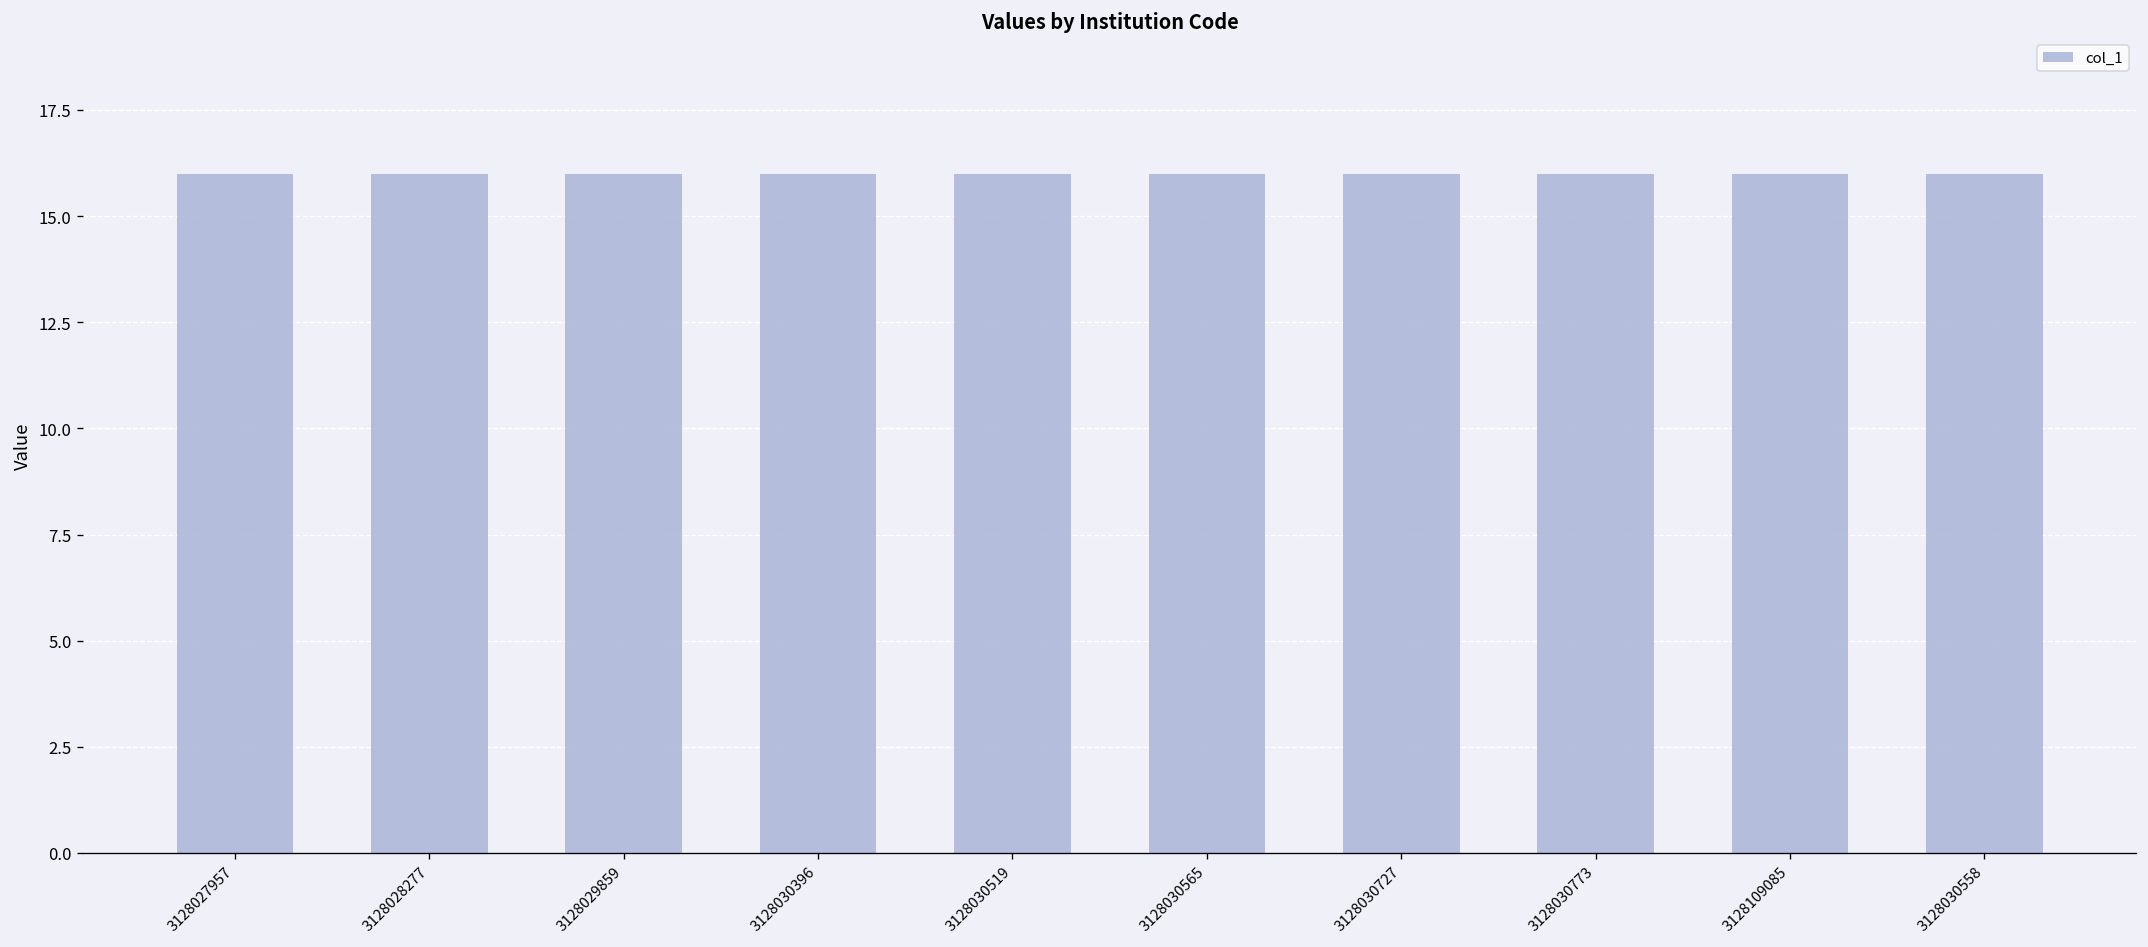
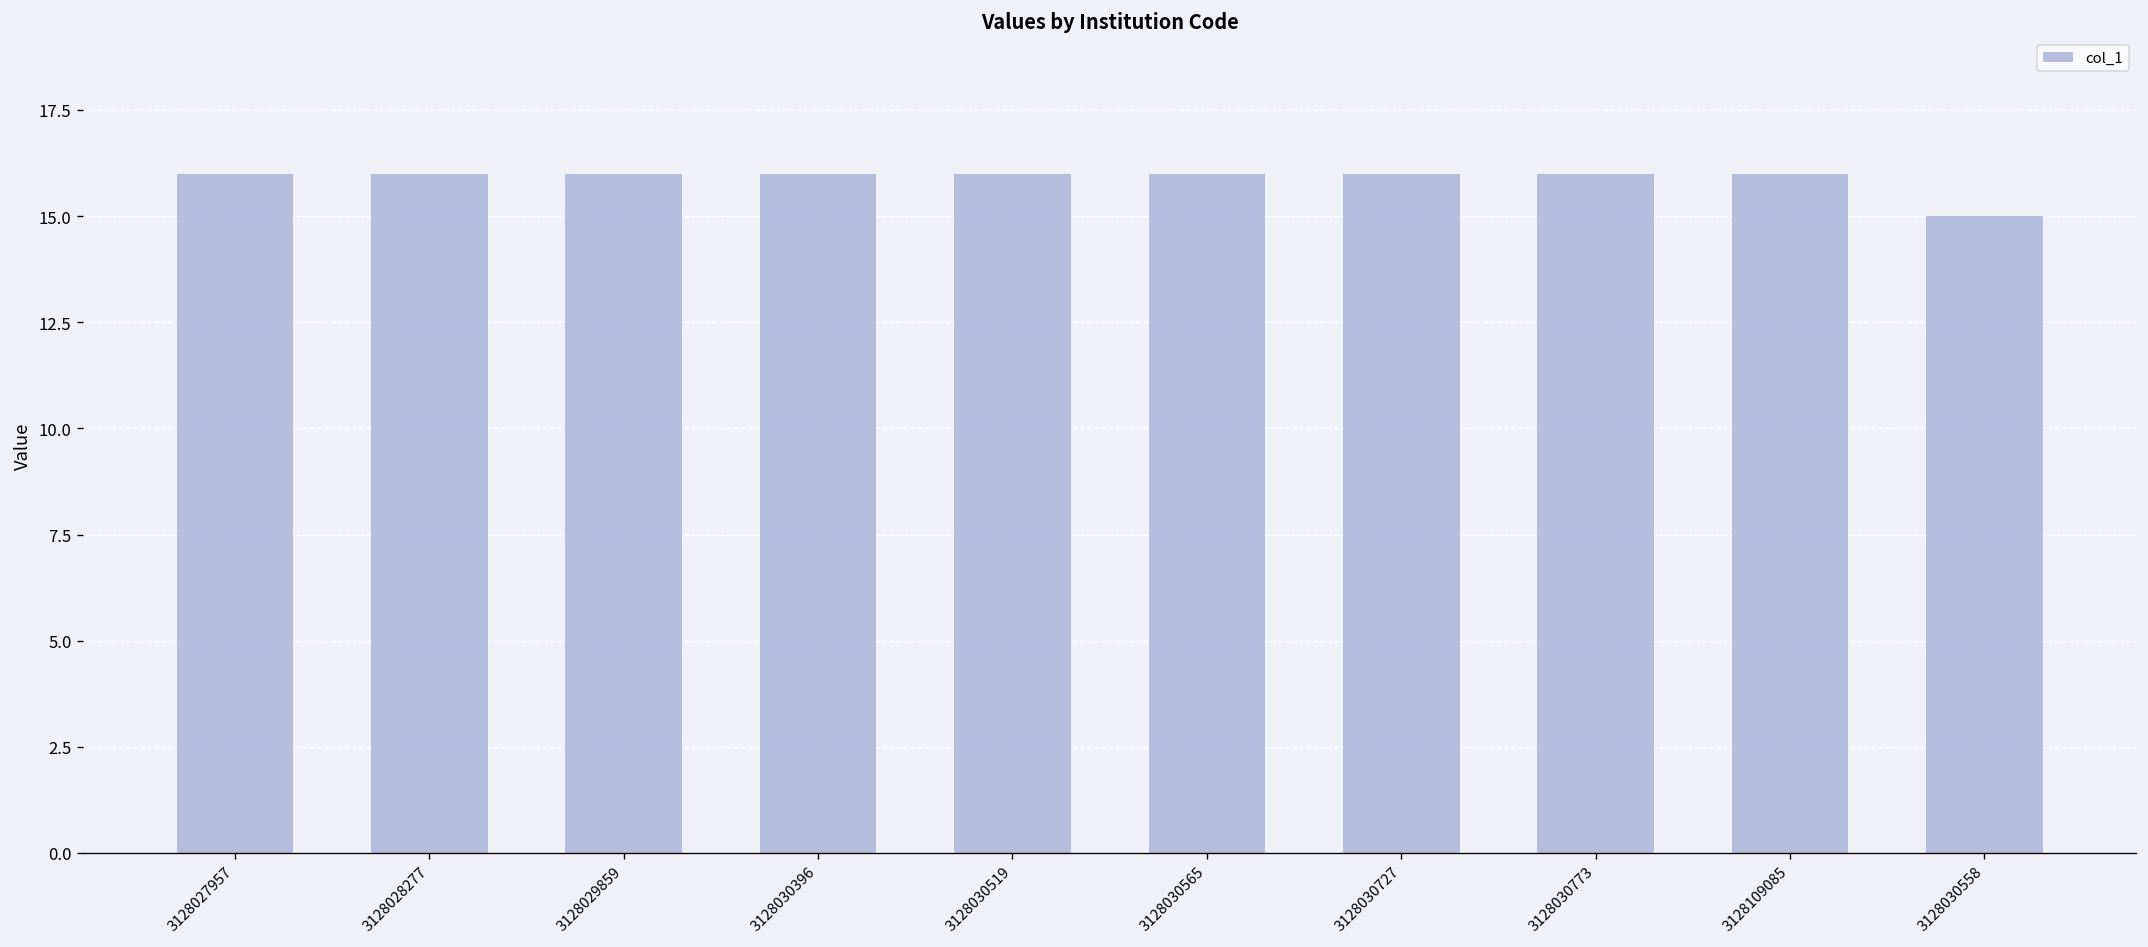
3128030558: 16 -> 15
